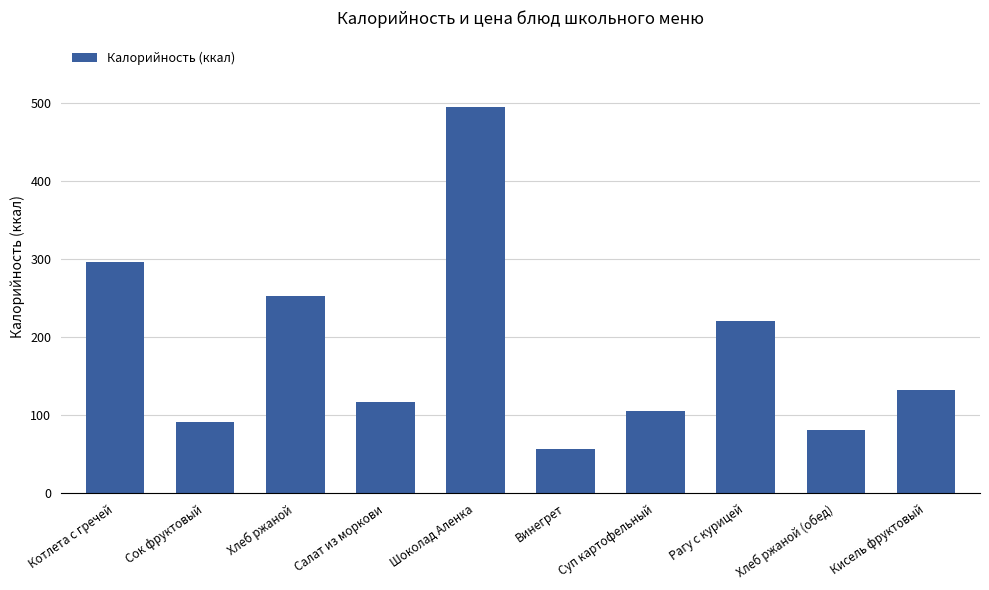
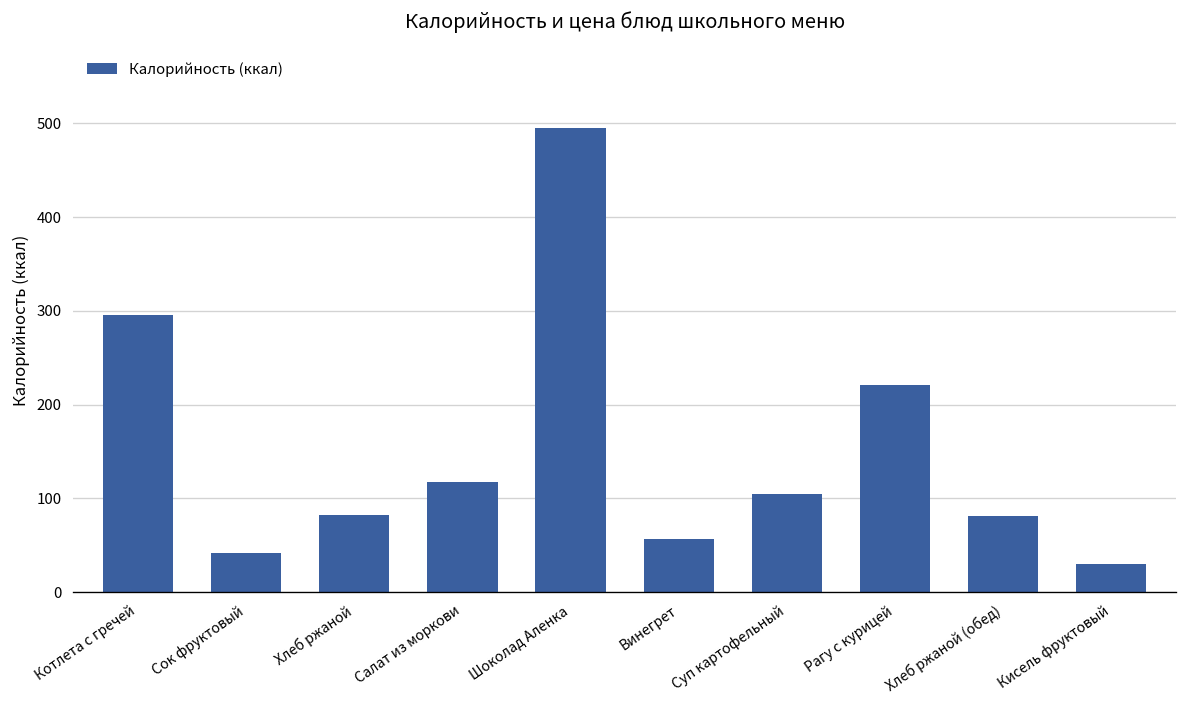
Сок фруктовый: 90 -> 40
Хлеб ржаной: 250 -> 80
Кисель фруктовый: 130 -> 30
